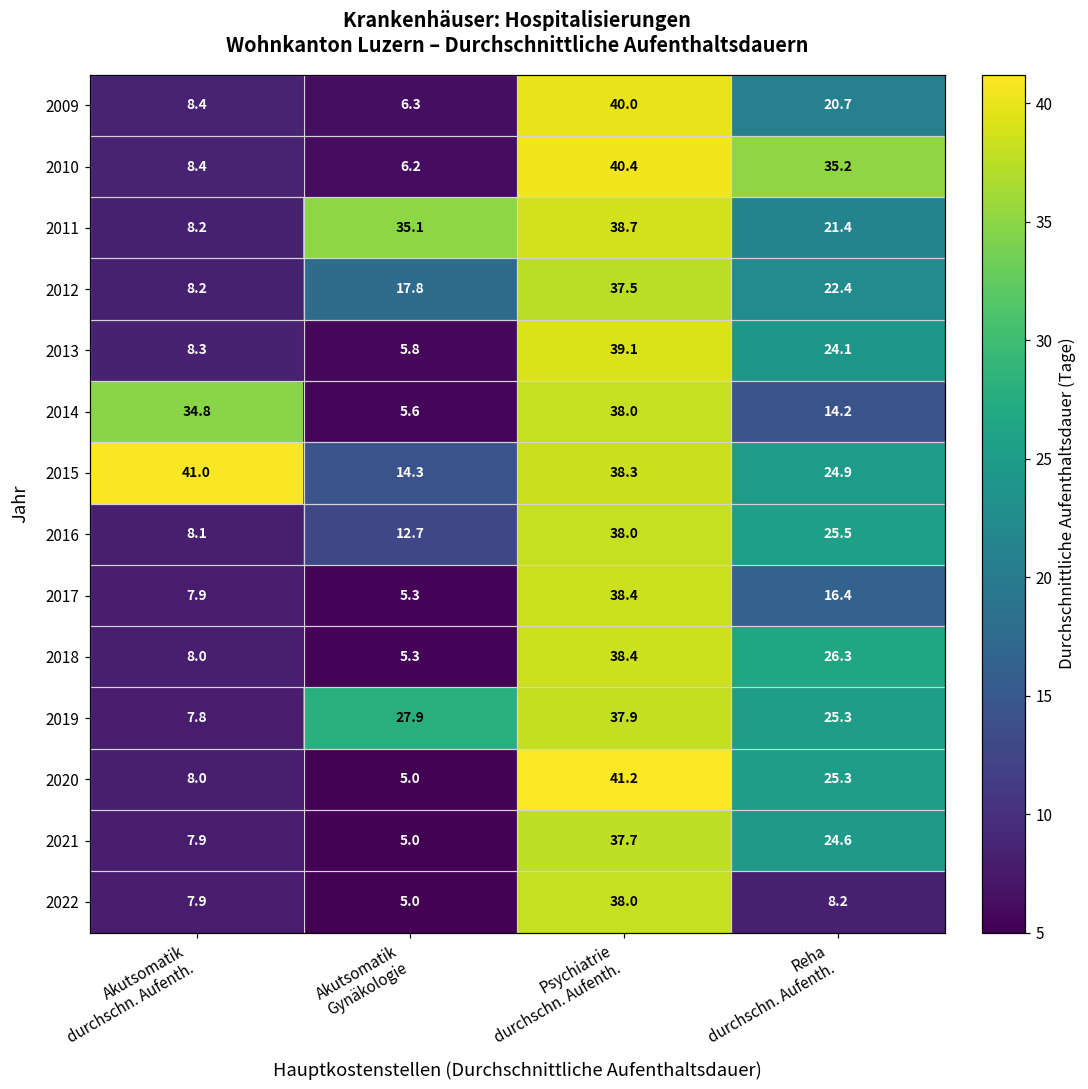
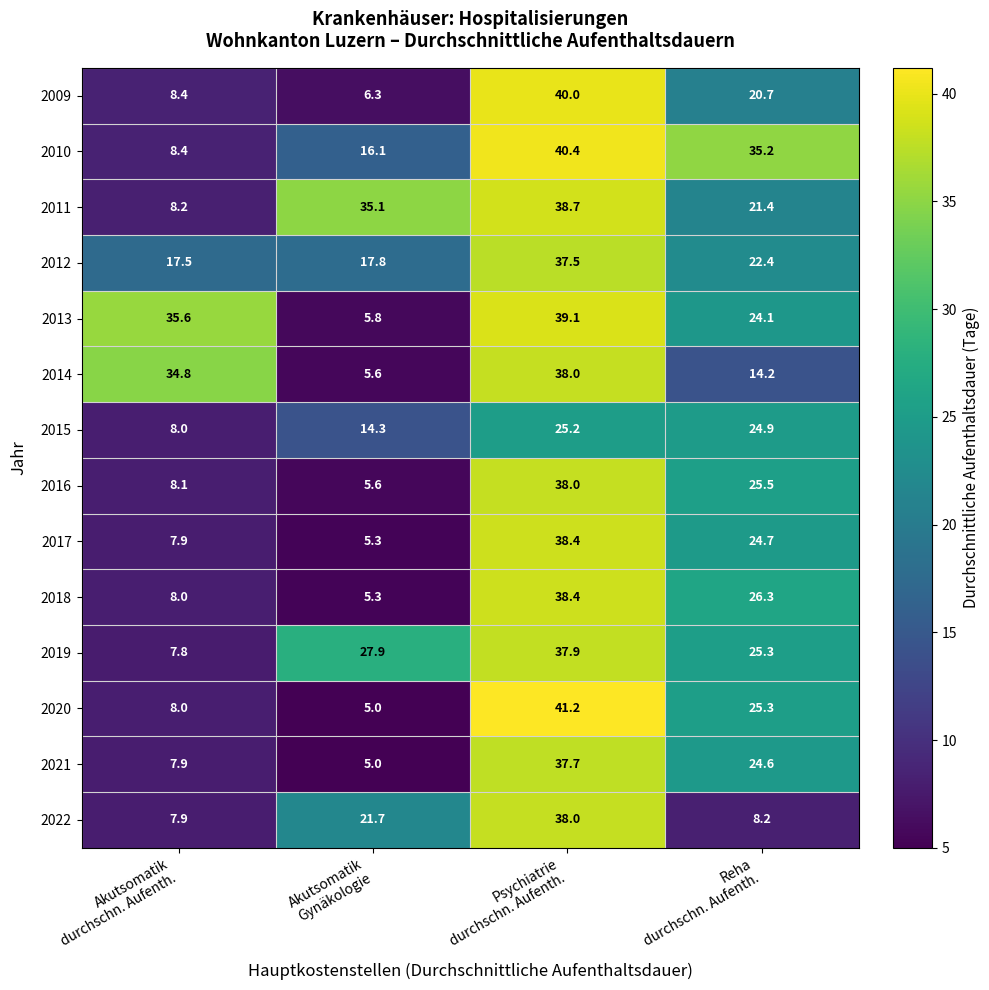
2010, Akutsomatik Gynäkologie: 6.2 -> 16.1
2012, Akutsomatik durchschn. Aufenth.: 8.2 -> 17.5
2013, Akutsomatik durchschn. Aufenth.: 8.3 -> 35.6
2015, Akutsomatik durchschn. Aufenth.: 41.0 -> 8.0
2015, Psychiatrie durchschn. Aufenth.: 38.3 -> 25.2
2016, Akutsomatik Gynäkologie: 12.7 -> 5.6
2017, Reha durchschn. Aufenth.: 16.4 -> 24.7
2022, Akutsomatik Gynäkologie: 5.0 -> 21.7
